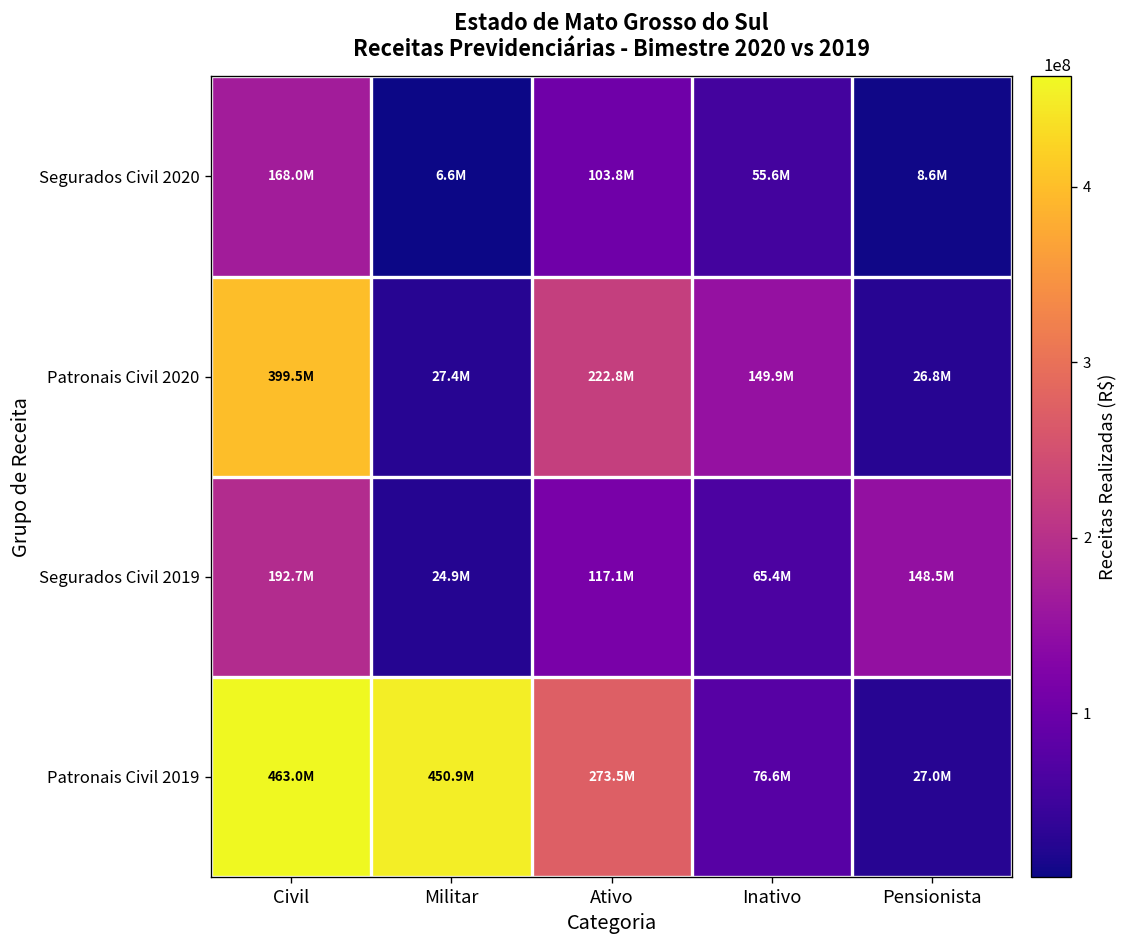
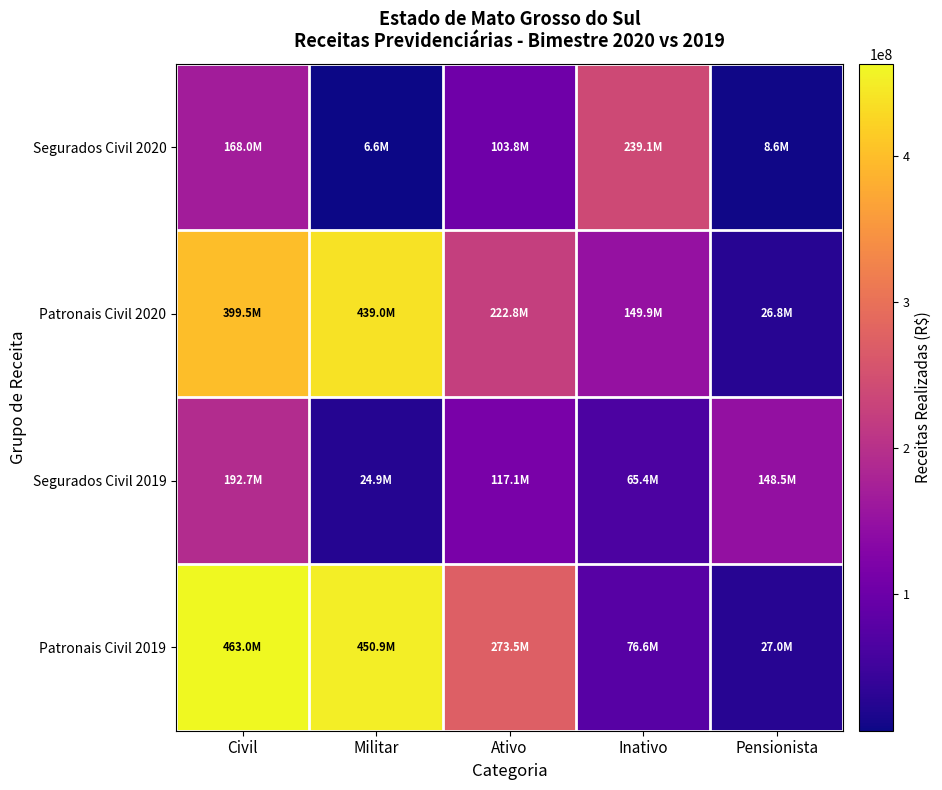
Segurados Civil 2020, Inativo: 55.6M -> 239.1M
Patronais Civil 2020, Militar: 27.4M -> 439.0M
